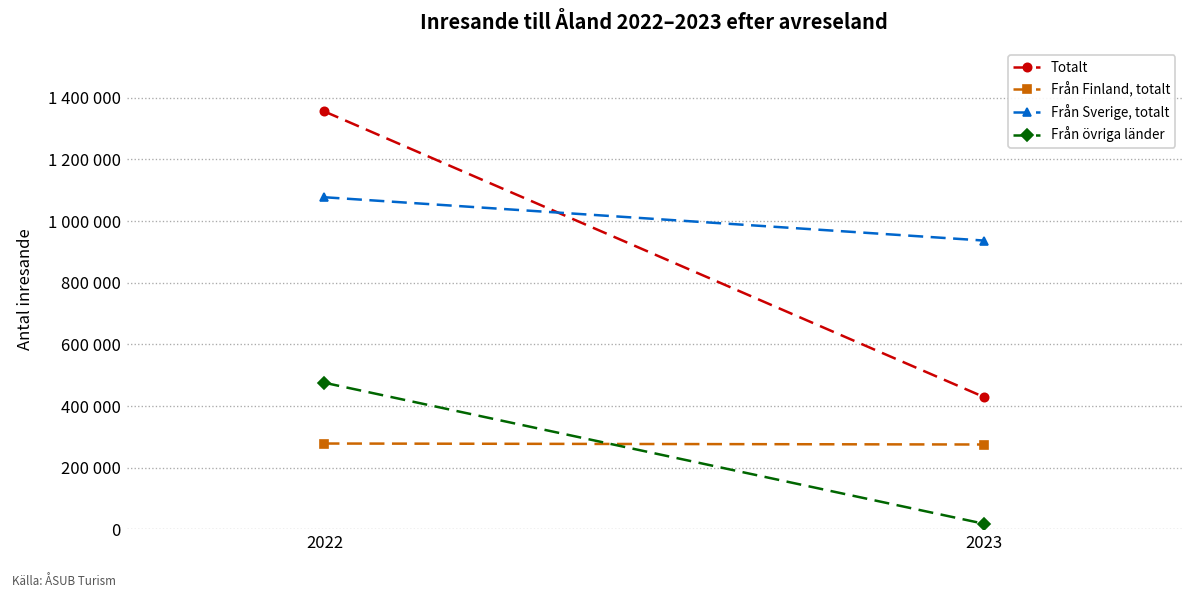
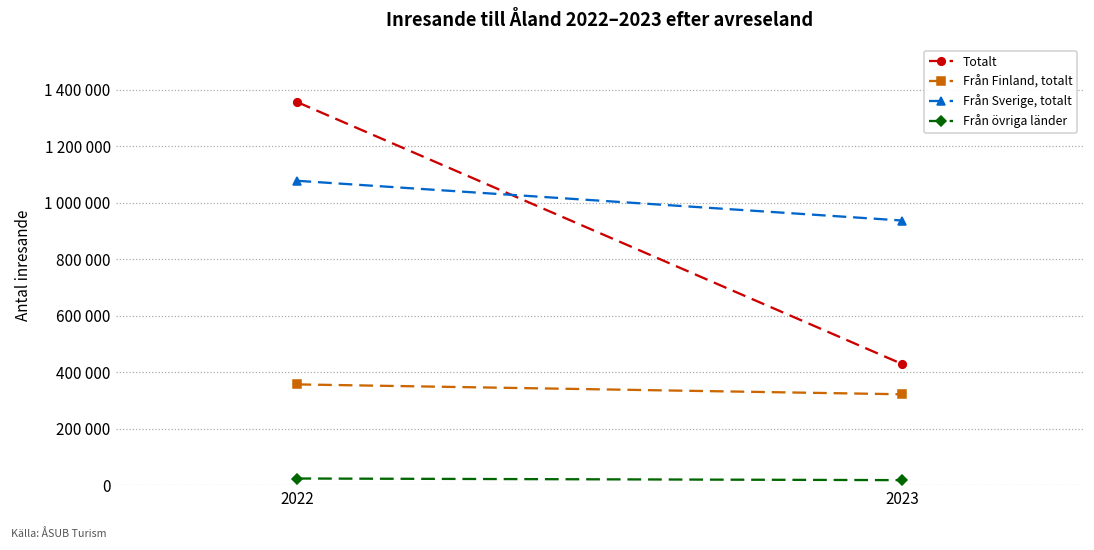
Från Finland, totalt, 2022: 280000 -> 360000
Från övriga länder, 2022: 480000 -> 20000
Från Finland, totalt, 2023: 280000 -> 320000
